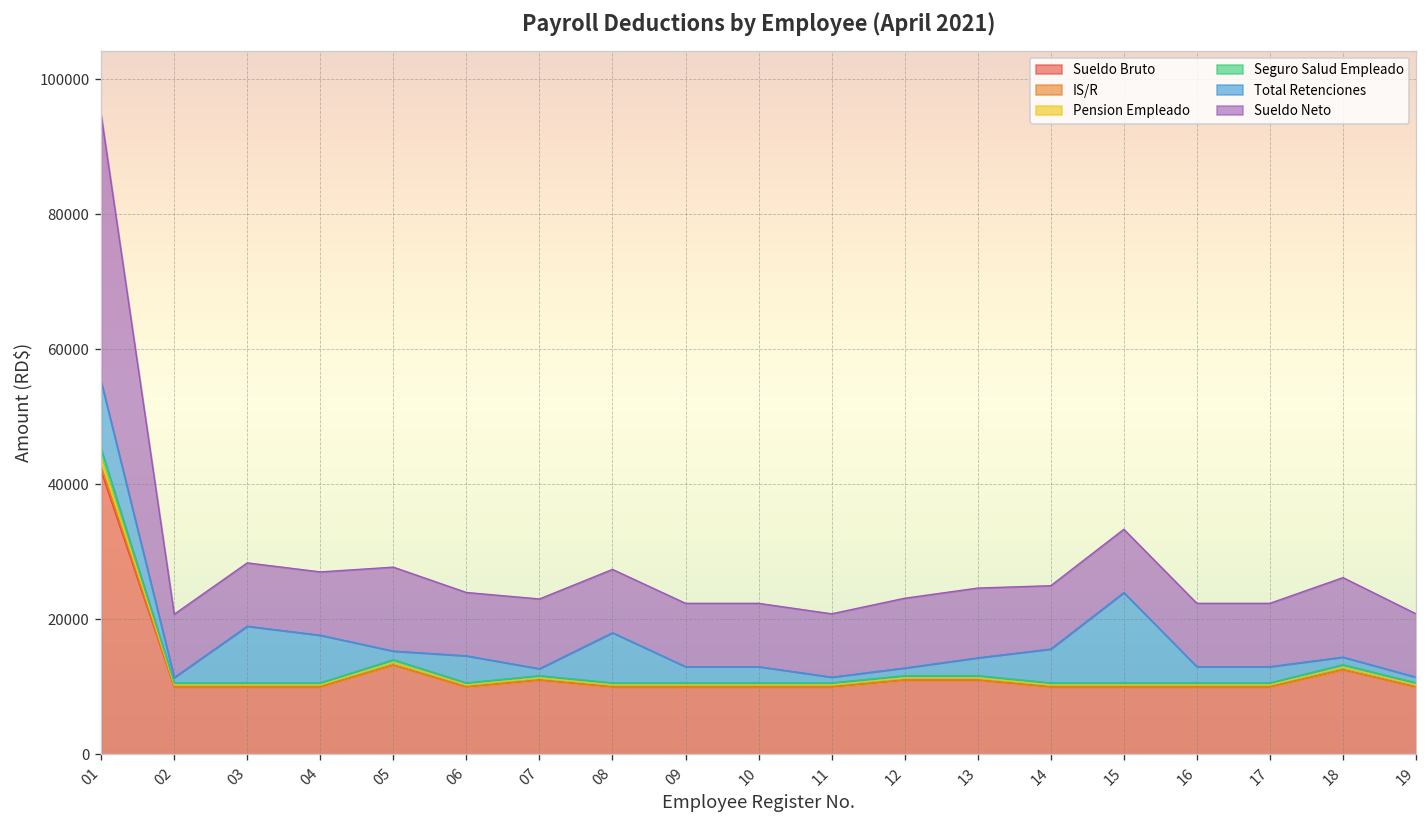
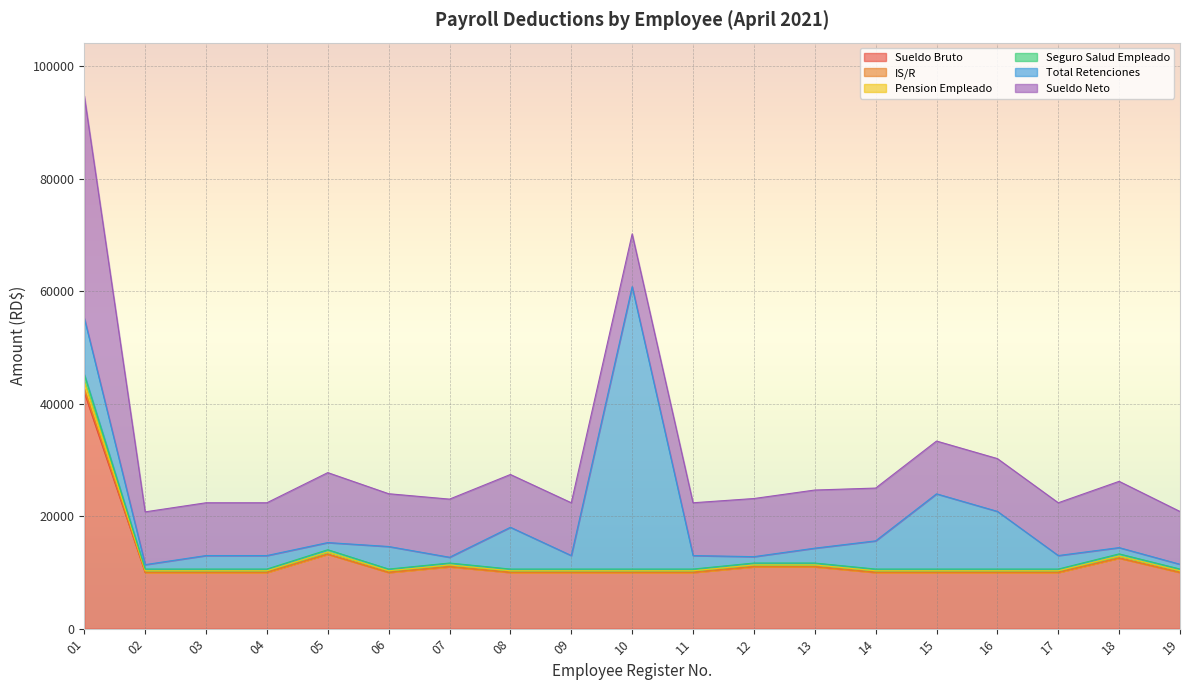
Total Retenciones, 03: 8000 -> 2000
Total Retenciones, 04: 7000 -> 2000
Total Retenciones, 10: 2000 -> 50000
Total Retenciones, 11: 1000 -> 2000
Total Retenciones, 16: 2000 -> 10000
